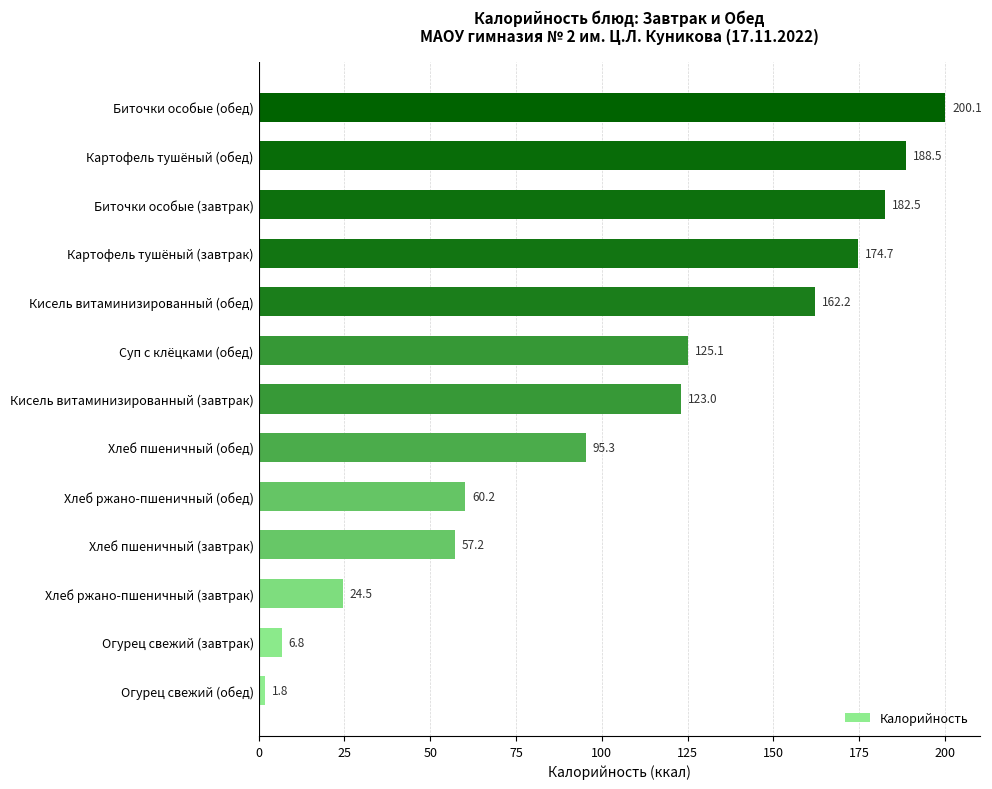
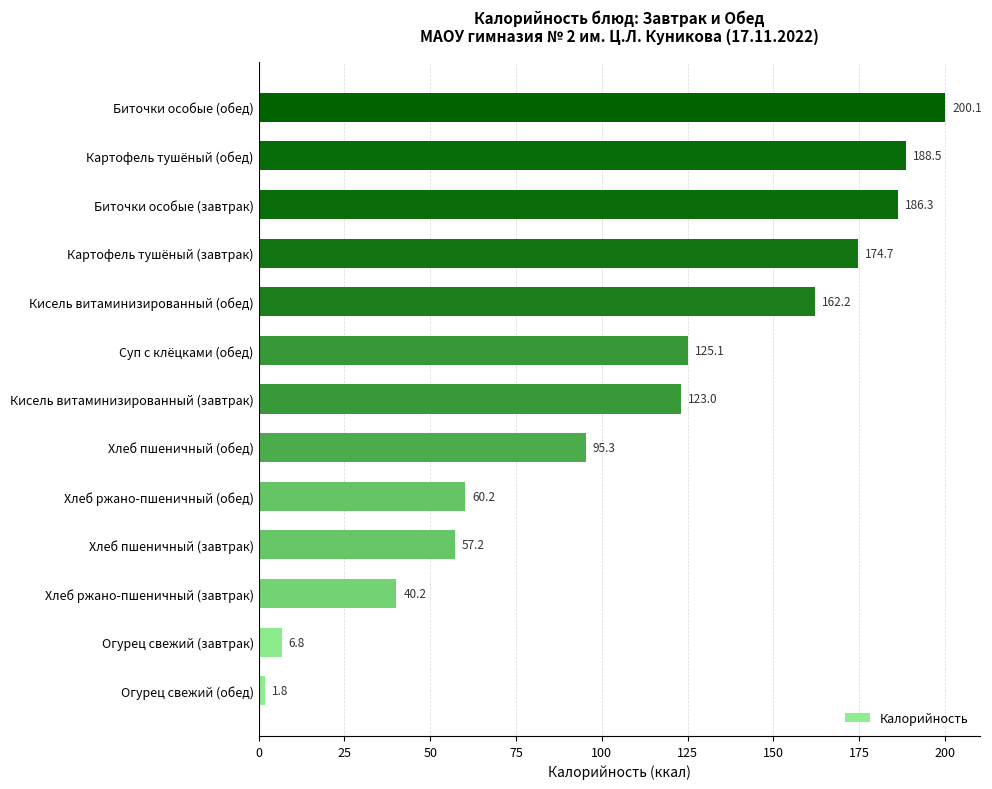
Биточки особые (завтрак): 182.5 -> 186.3
Хлеб ржано-пшеничный (завтрак): 24.5 -> 40.2
